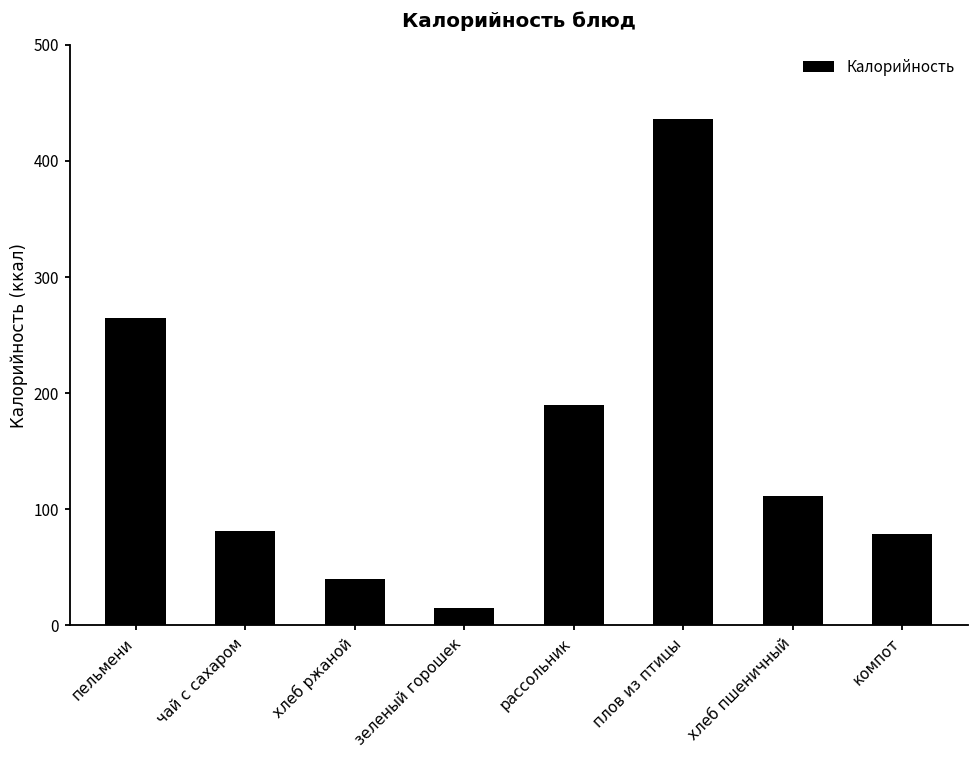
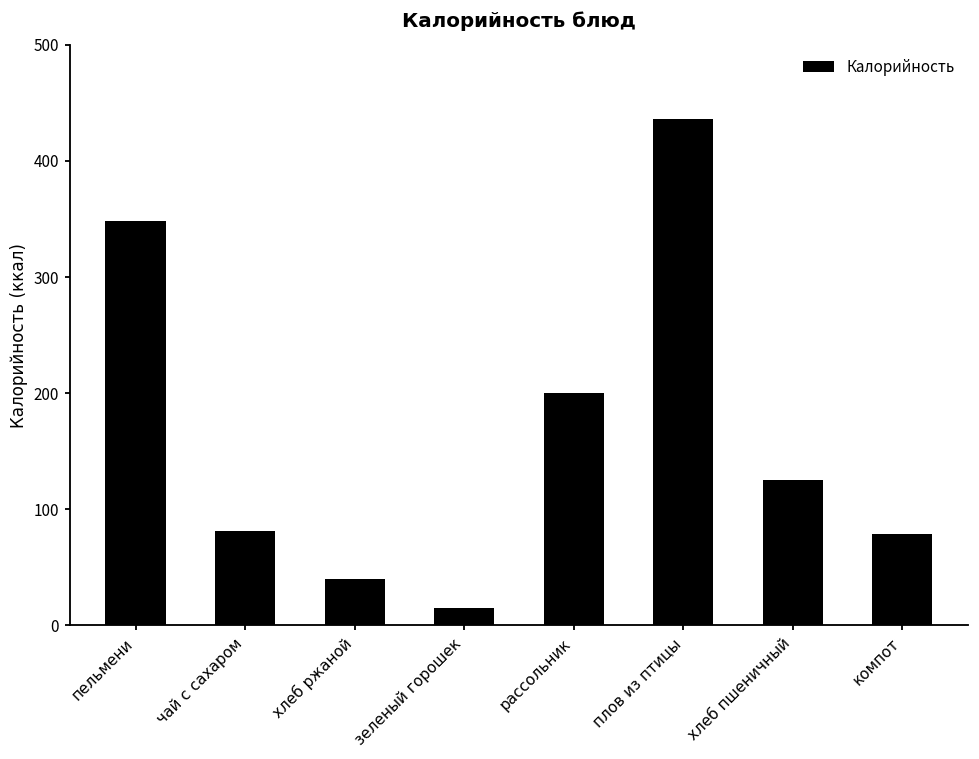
пельмени: 265 -> 348
рассольник: 190 -> 200
хлеб пшеничный: 111 -> 125
